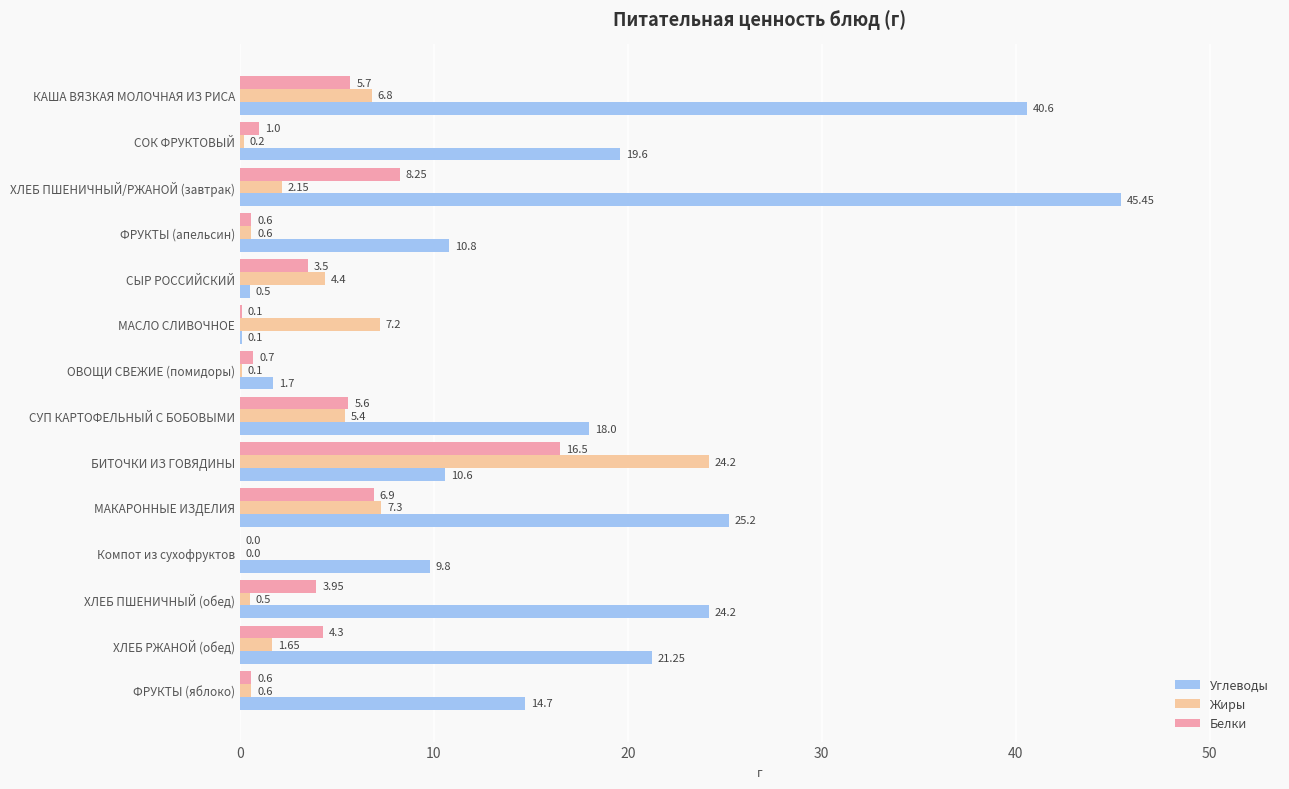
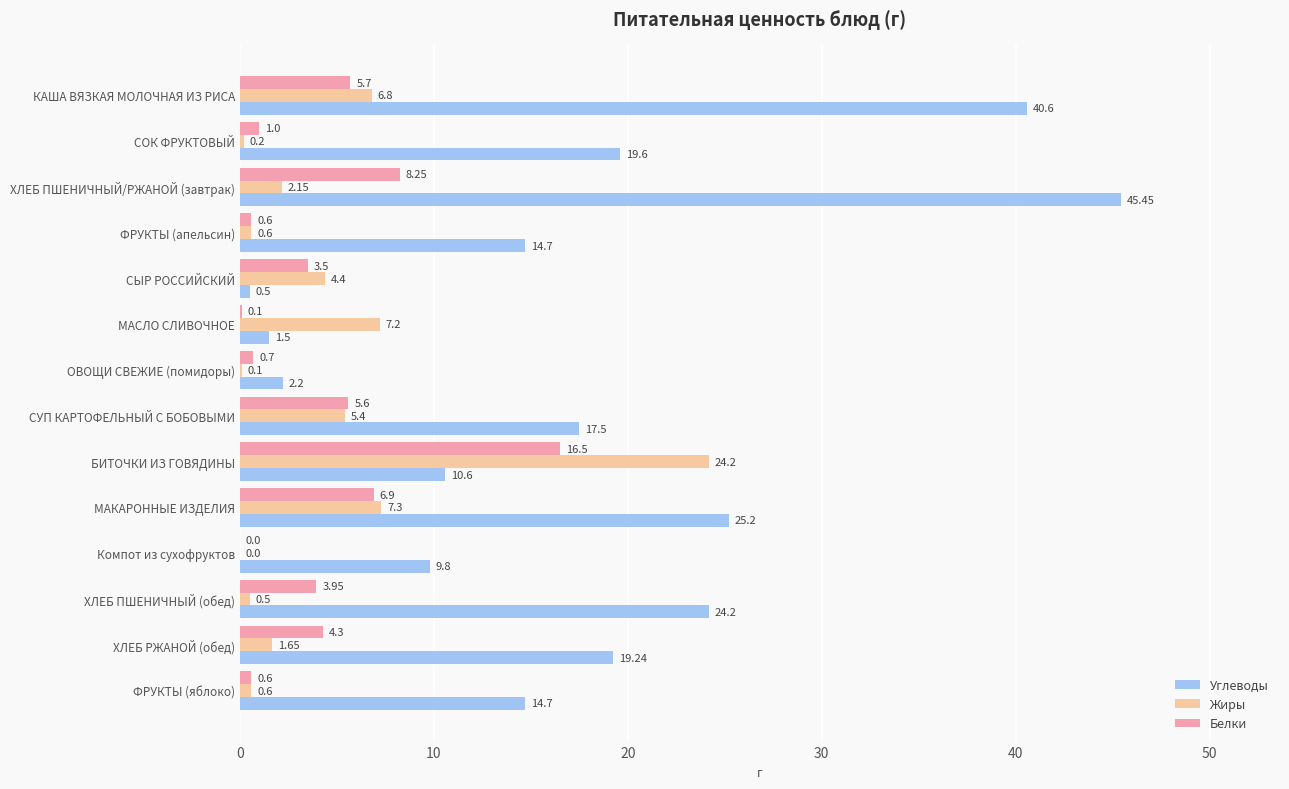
Углеводы, ФРУКТЫ (апельсин): 10.8 -> 14.7
Углеводы, МАСЛО СЛИВОЧНОЕ: 0.1 -> 1.5
Углеводы, ОВОЩИ СВЕЖИЕ (помидоры): 1.7 -> 2.2
Углеводы, СУП КАРТОФЕЛЬНЫЙ С БОБОВЫМИ: 18.0 -> 17.5
Углеводы, ХЛЕБ РЖАНОЙ (обед): 21.25 -> 19.24
